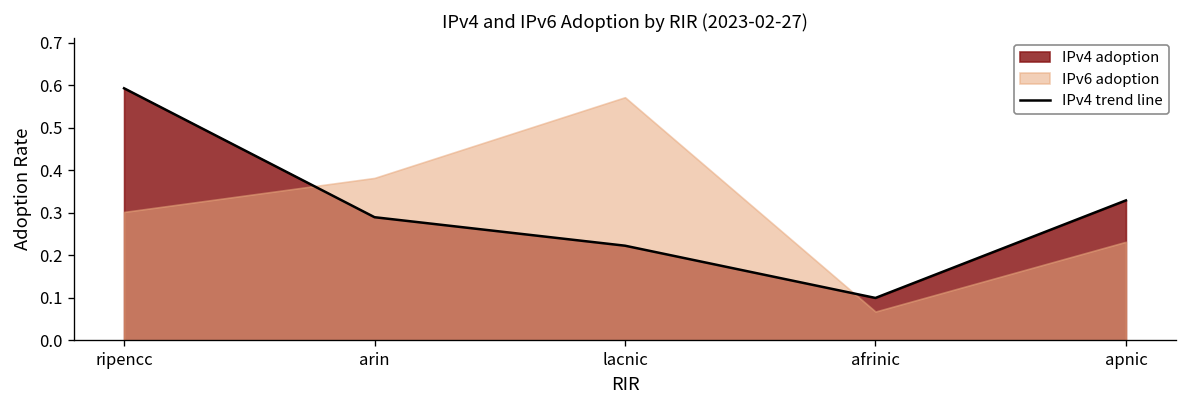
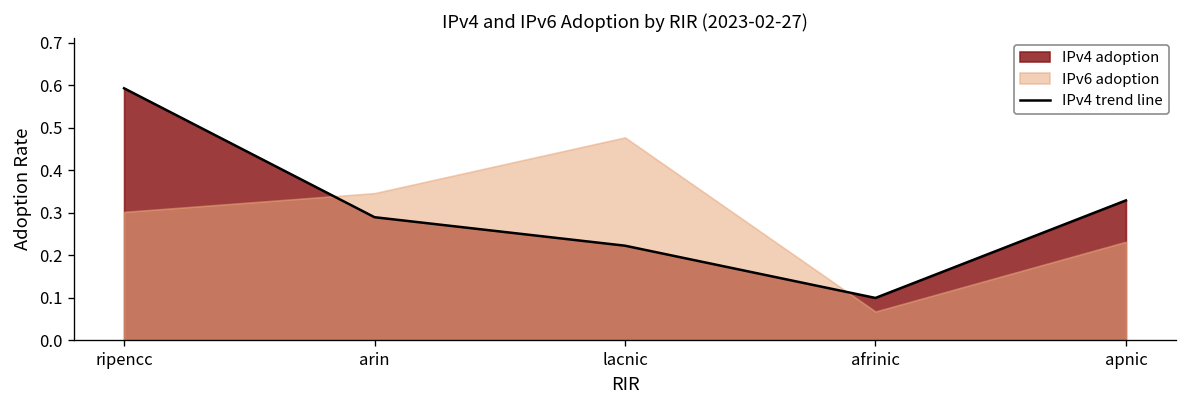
IPv6 adoption, arin: 0.38 -> 0.35
IPv6 adoption, lacnic: 0.57 -> 0.48
